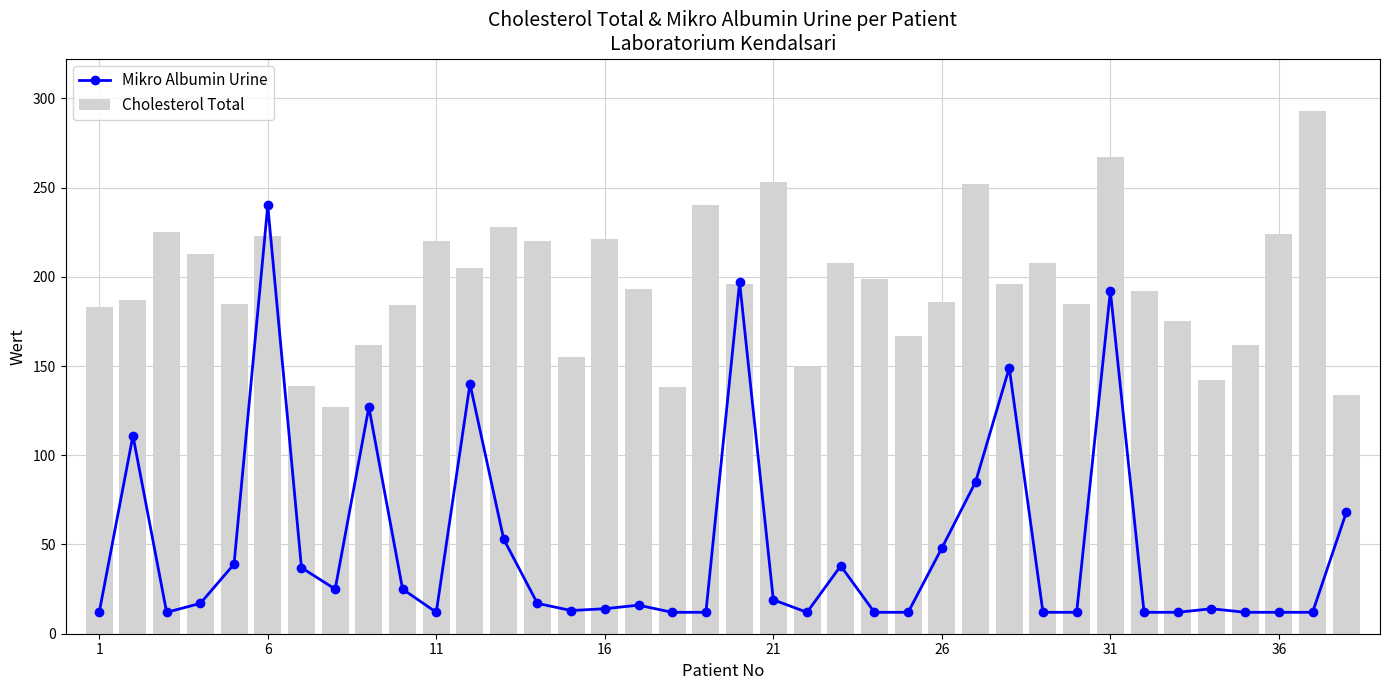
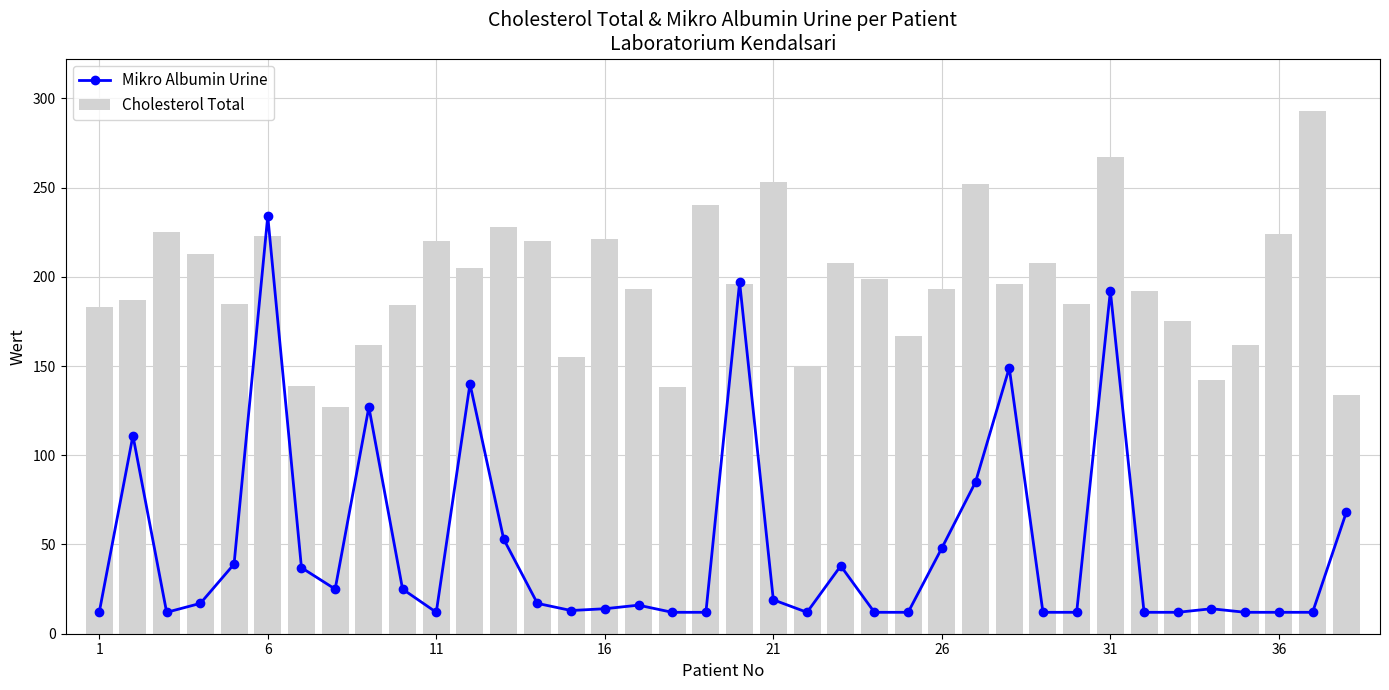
Mikro Albumin Urine, 6: 240 -> 234
Cholesterol Total, 26: 186 -> 193
